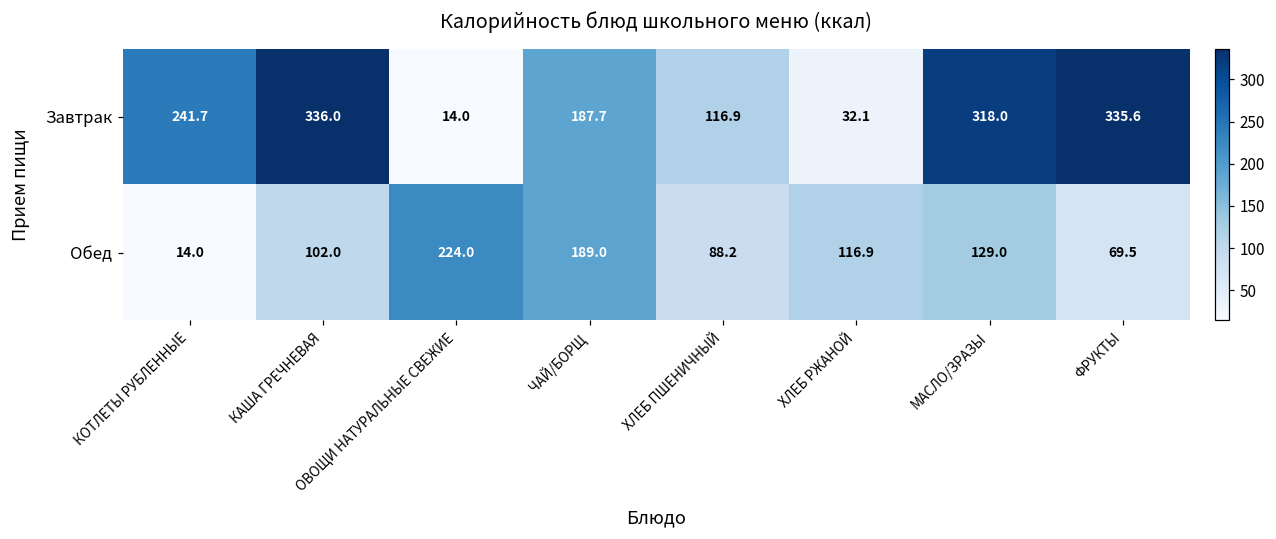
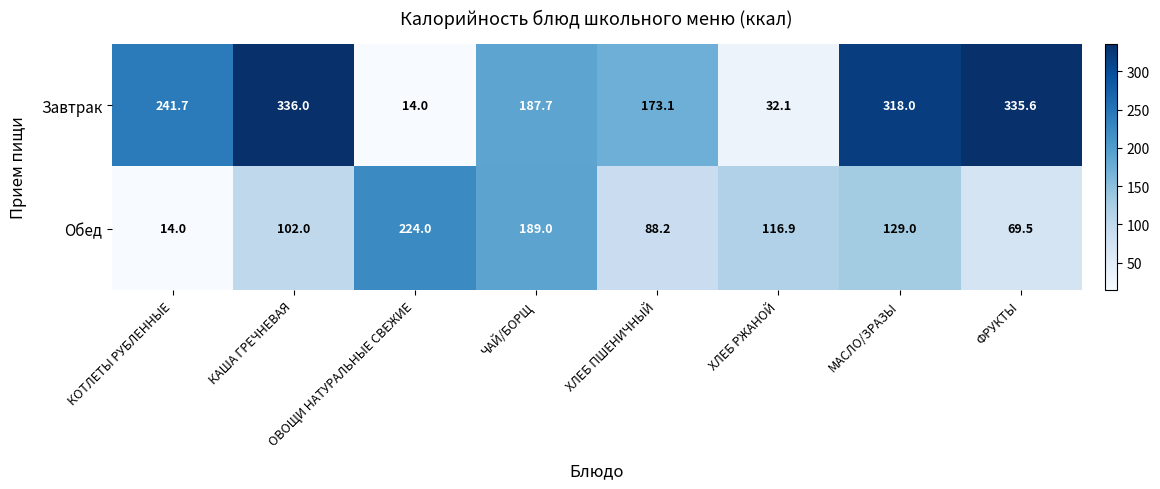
Завтрак, ХЛЕБ ПШЕНИЧНЫЙ: 116.9 -> 173.1
